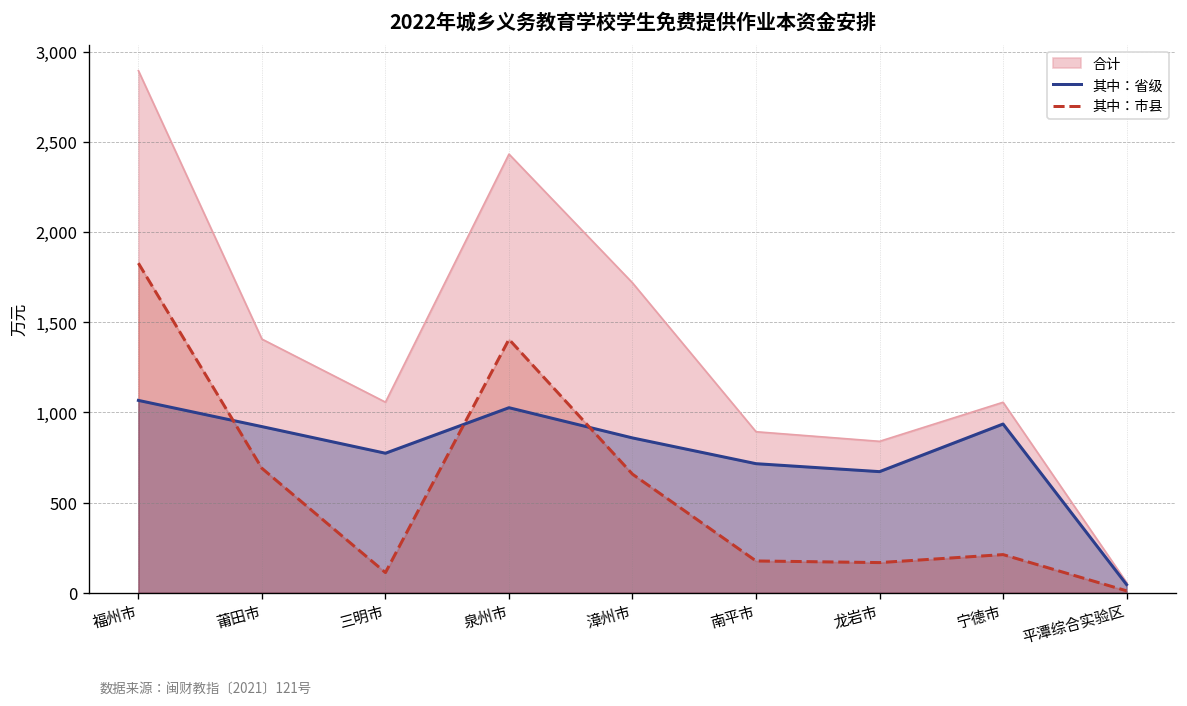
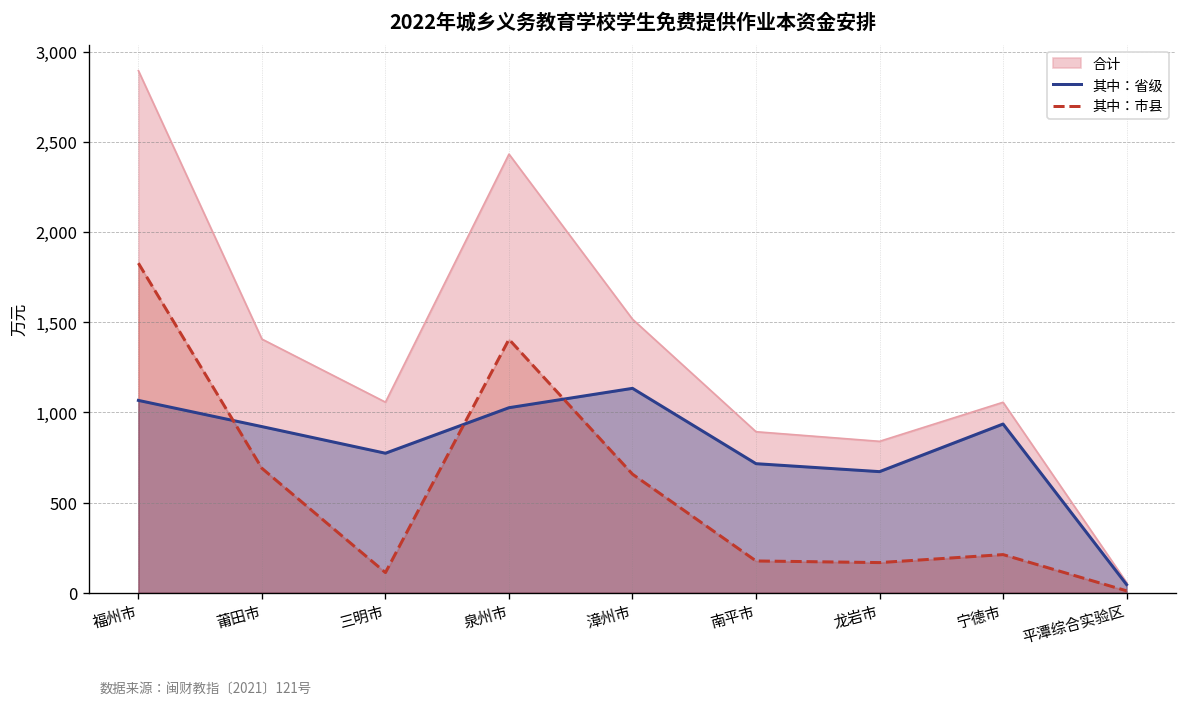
合计, 漳州市: 1,720 -> 1,520
其中：省级, 漳州市: 860 -> 1,130
